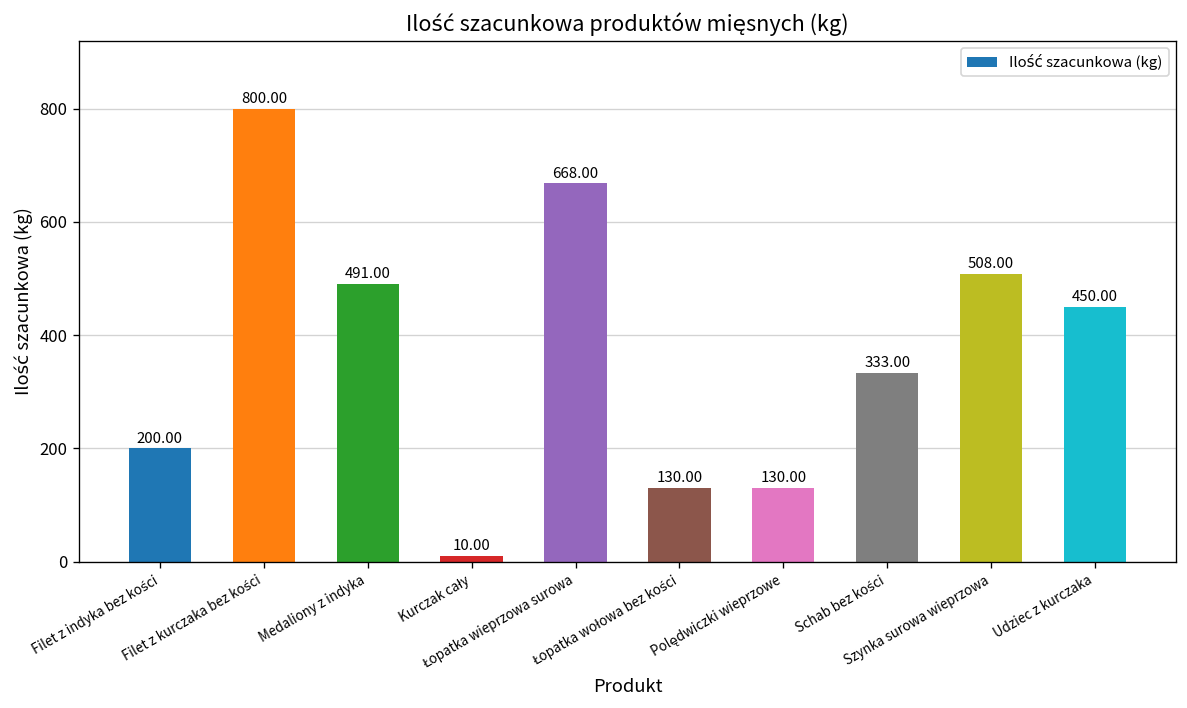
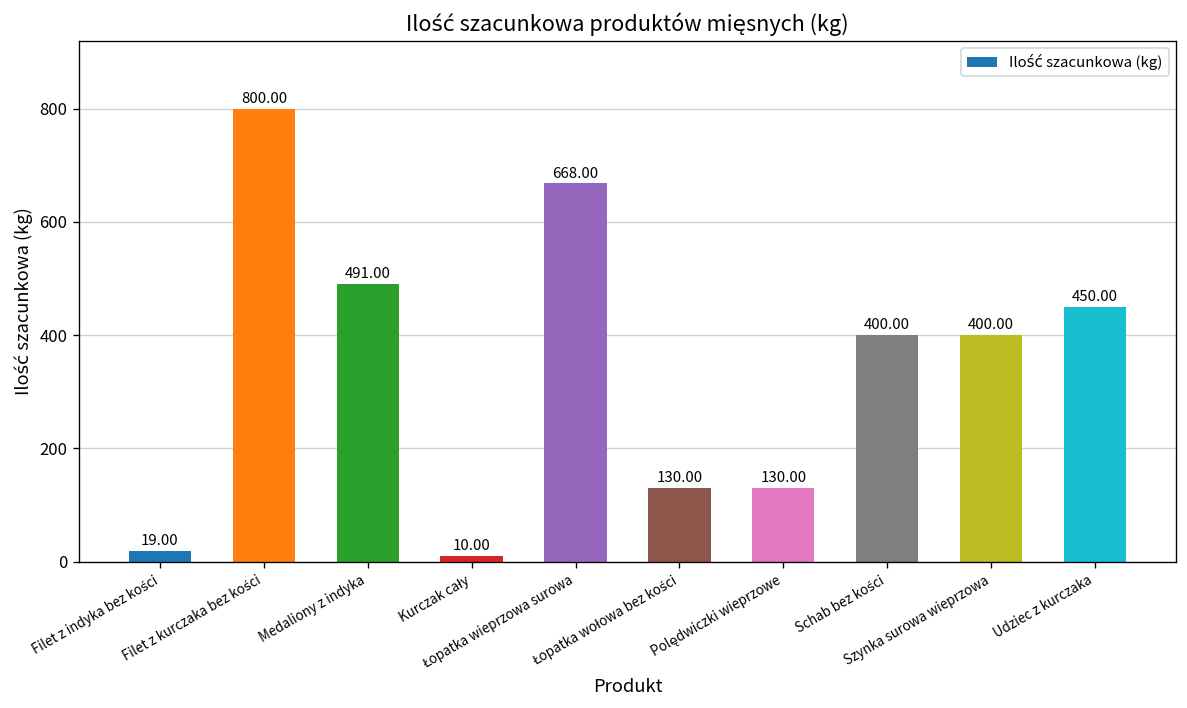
Filet z indyka bez kości: 200.00 -> 19.00
Schab bez kości: 333.00 -> 400.00
Szynka surowa wieprzowa: 508.00 -> 400.00
